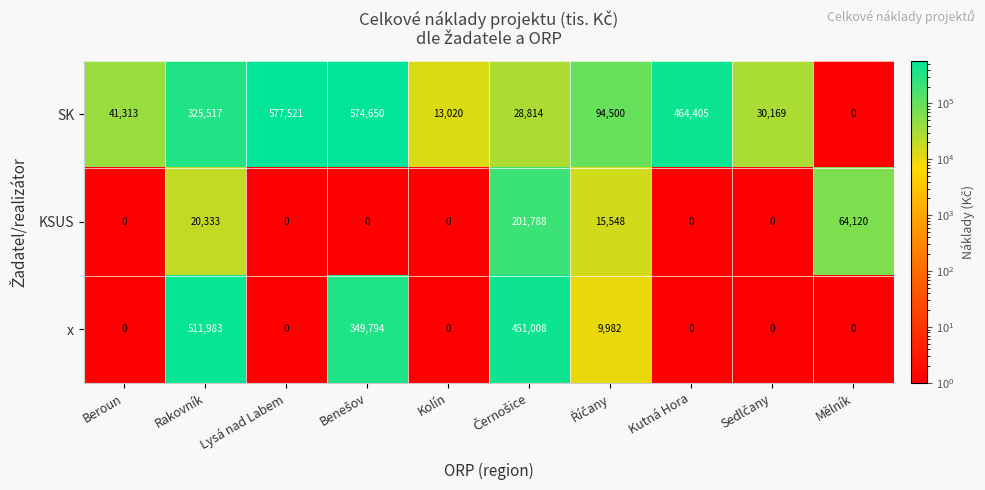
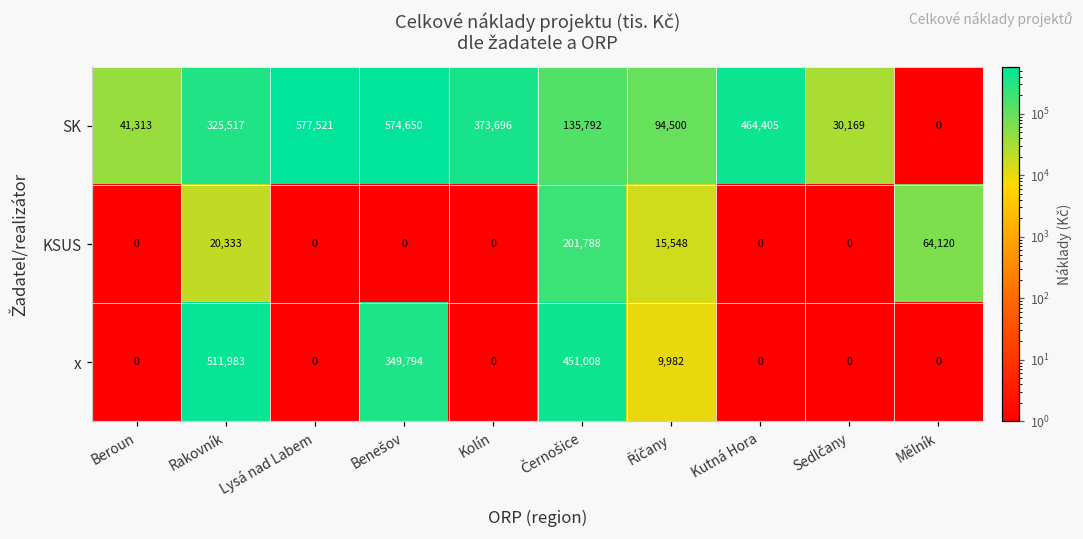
SK, Kolín: 13,020 -> 373,696
SK, Černošice: 28,814 -> 135,792
